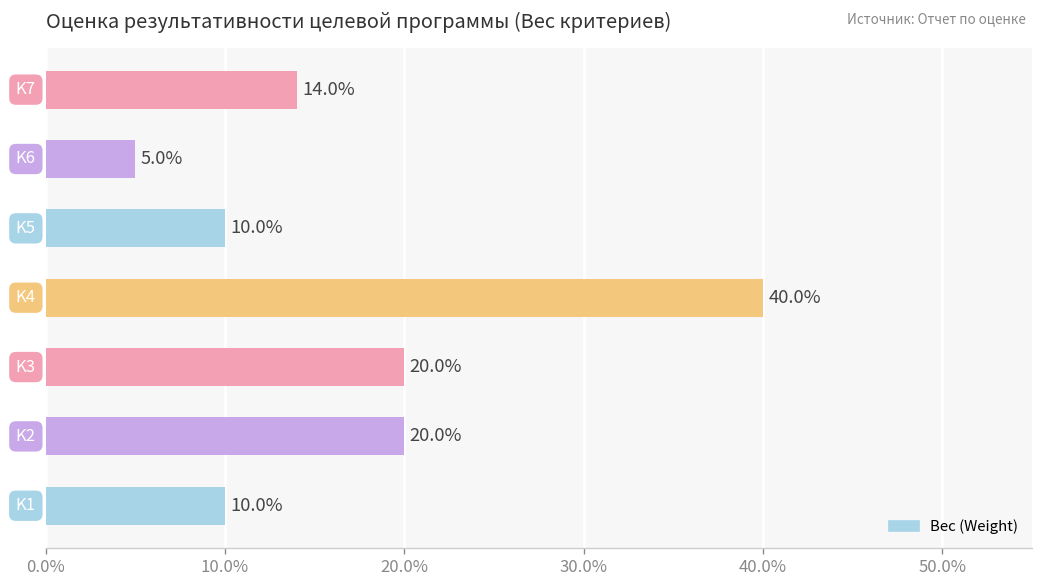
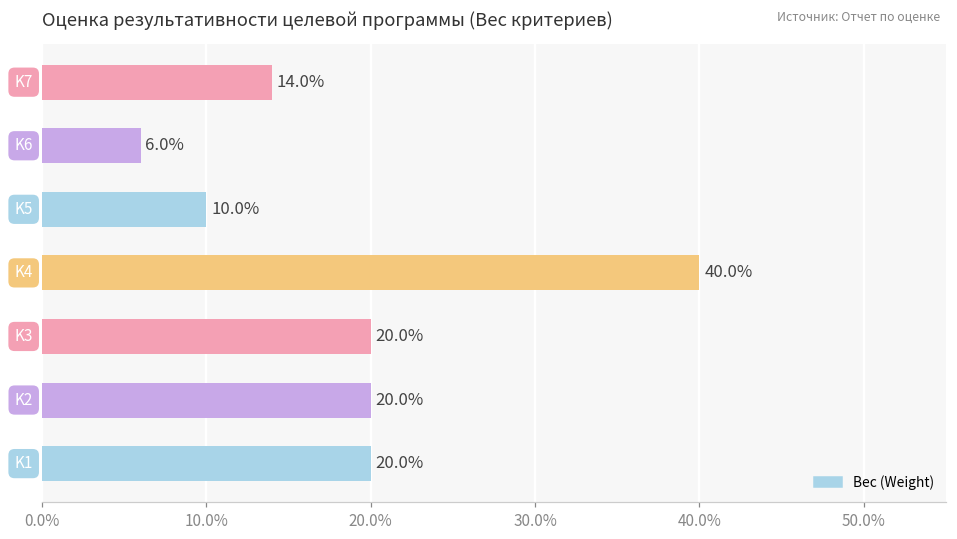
K6: 5.0% -> 6.0%
K1: 10.0% -> 20.0%
